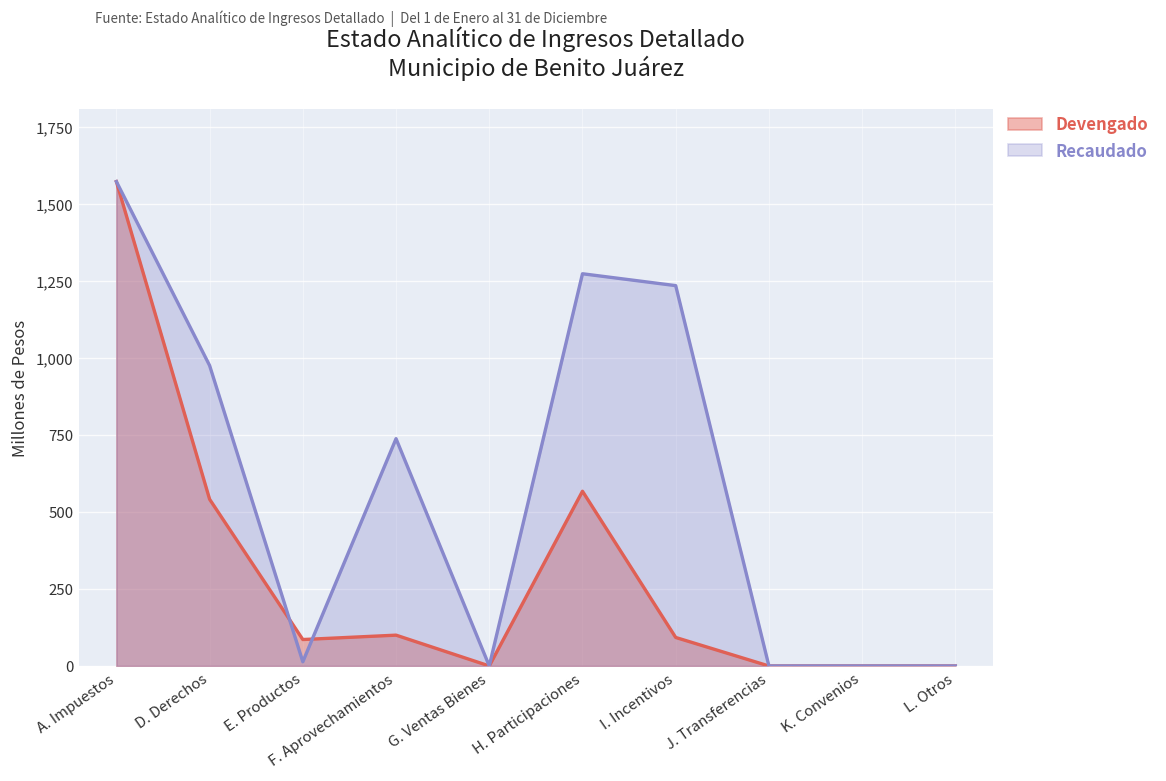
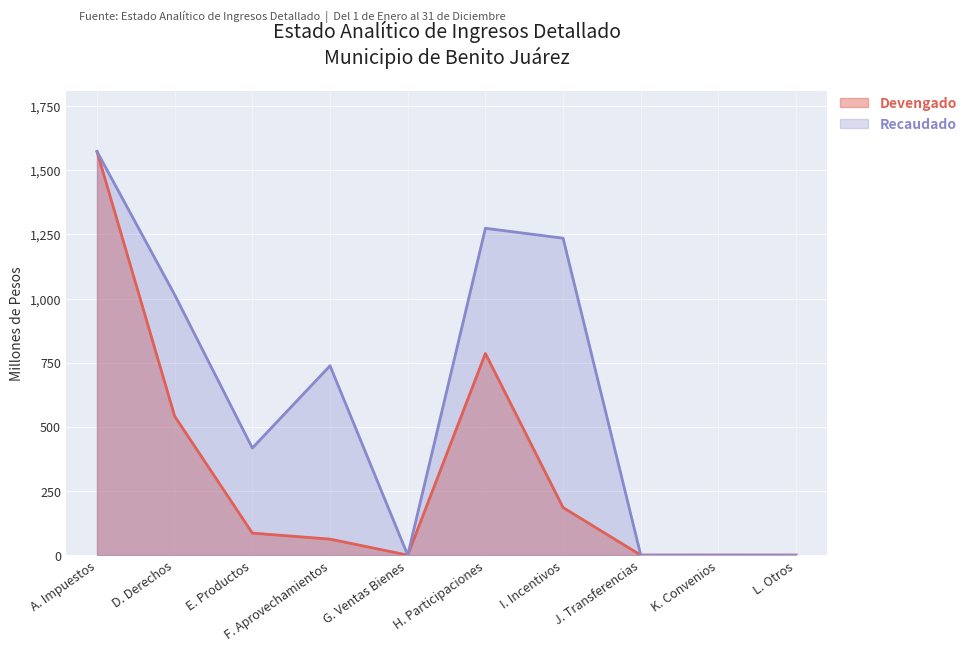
Recaudado, D. Derechos: 980 -> 1,010
Recaudado, E. Productos: 10 -> 420
Devengado, F. Aprovechamientos: 100 -> 60
Devengado, H. Participaciones: 570 -> 790
Devengado, I. Incentivos: 90 -> 190
